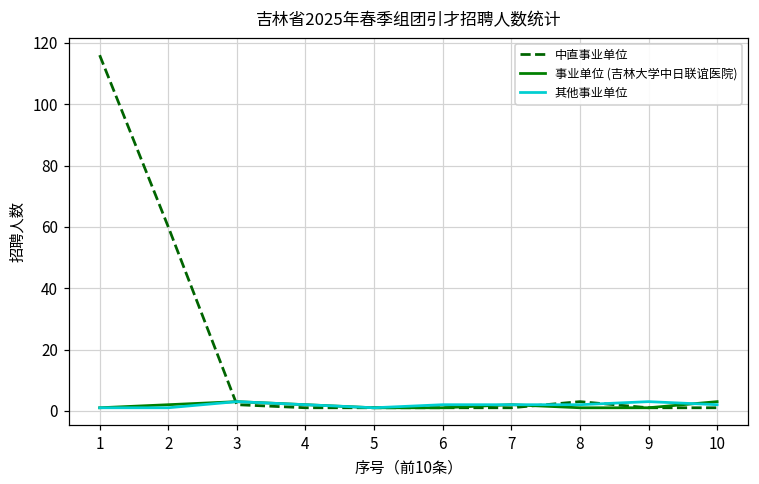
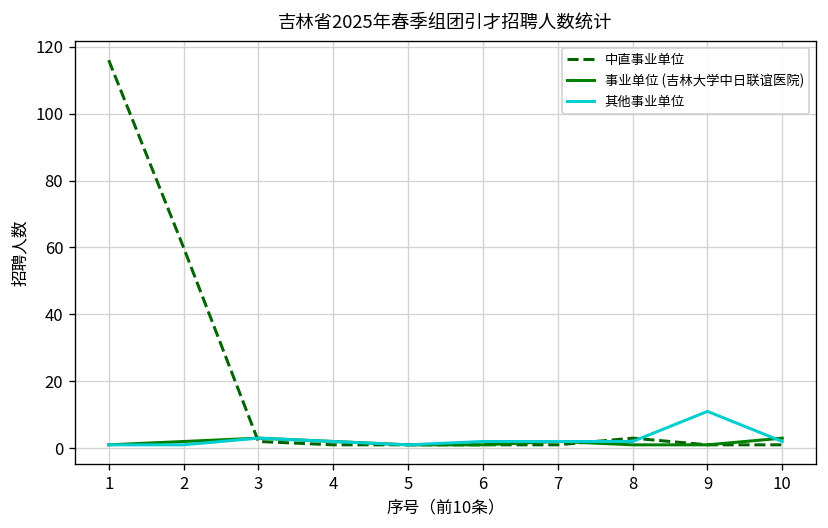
其他事业单位, 9: 3 -> 11
